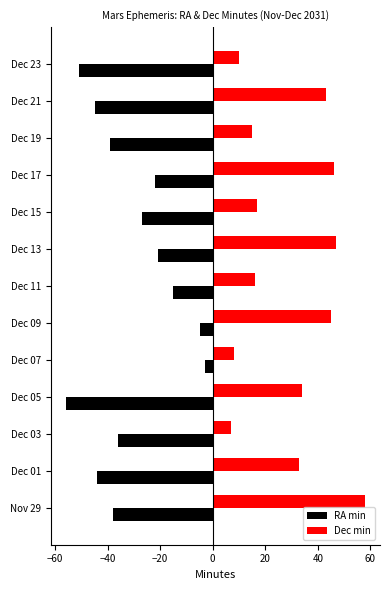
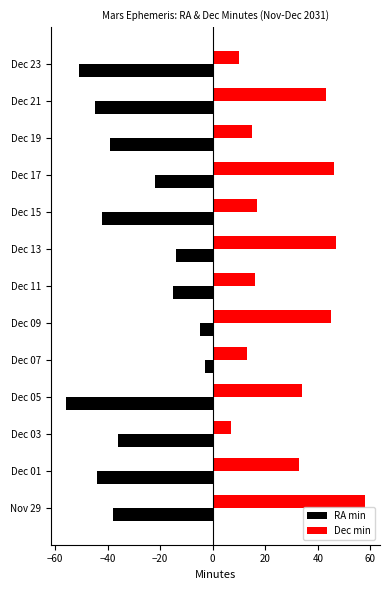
RA min, Dec 15: -27 -> -42
RA min, Dec 13: -21 -> -14
Dec min, Dec 07: 8 -> 13
